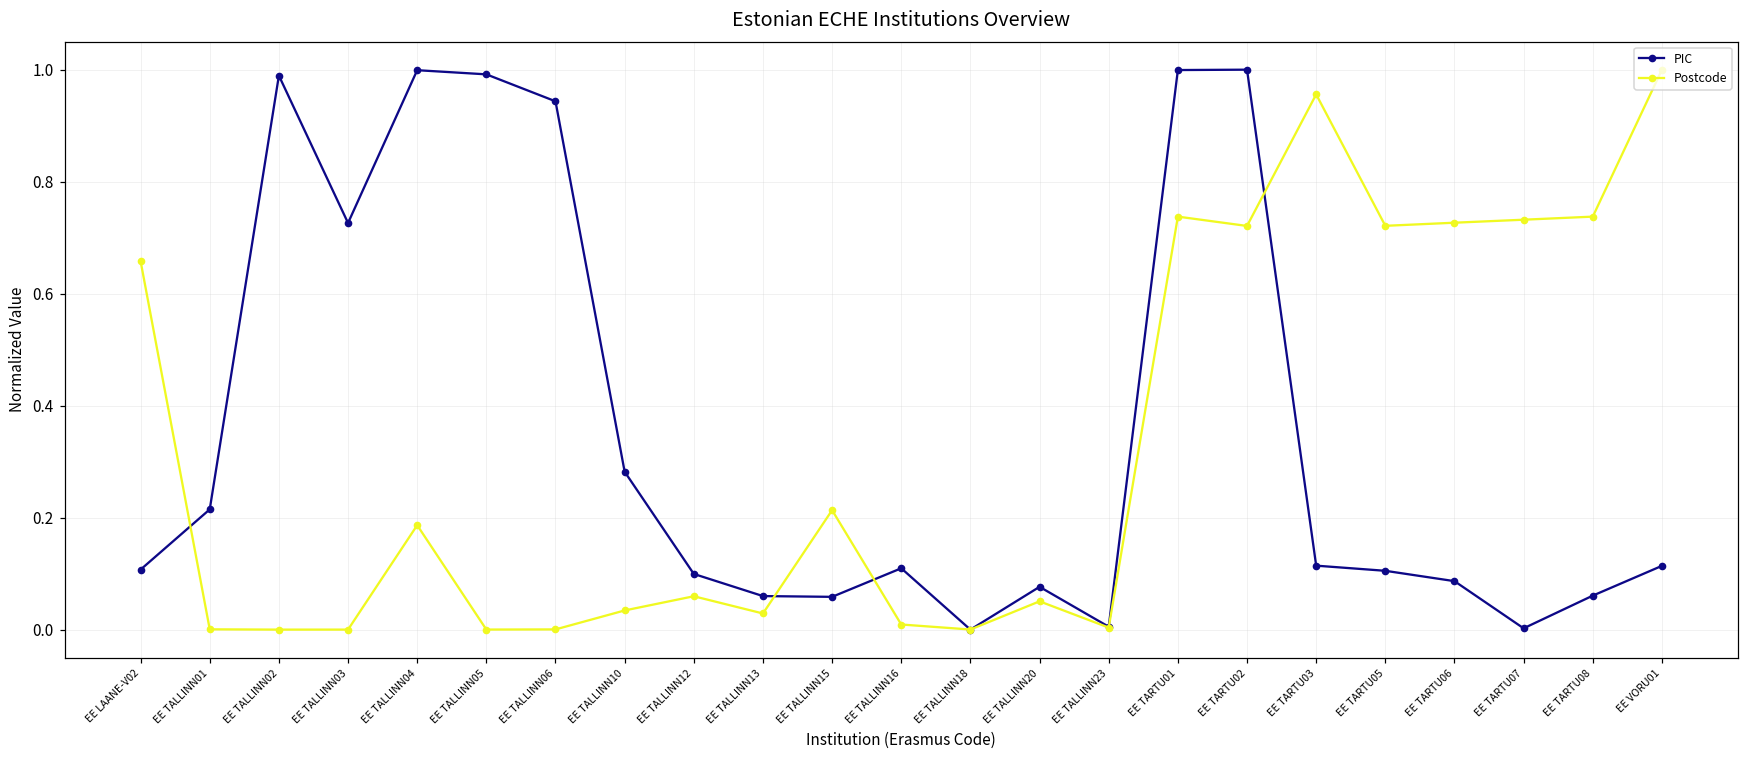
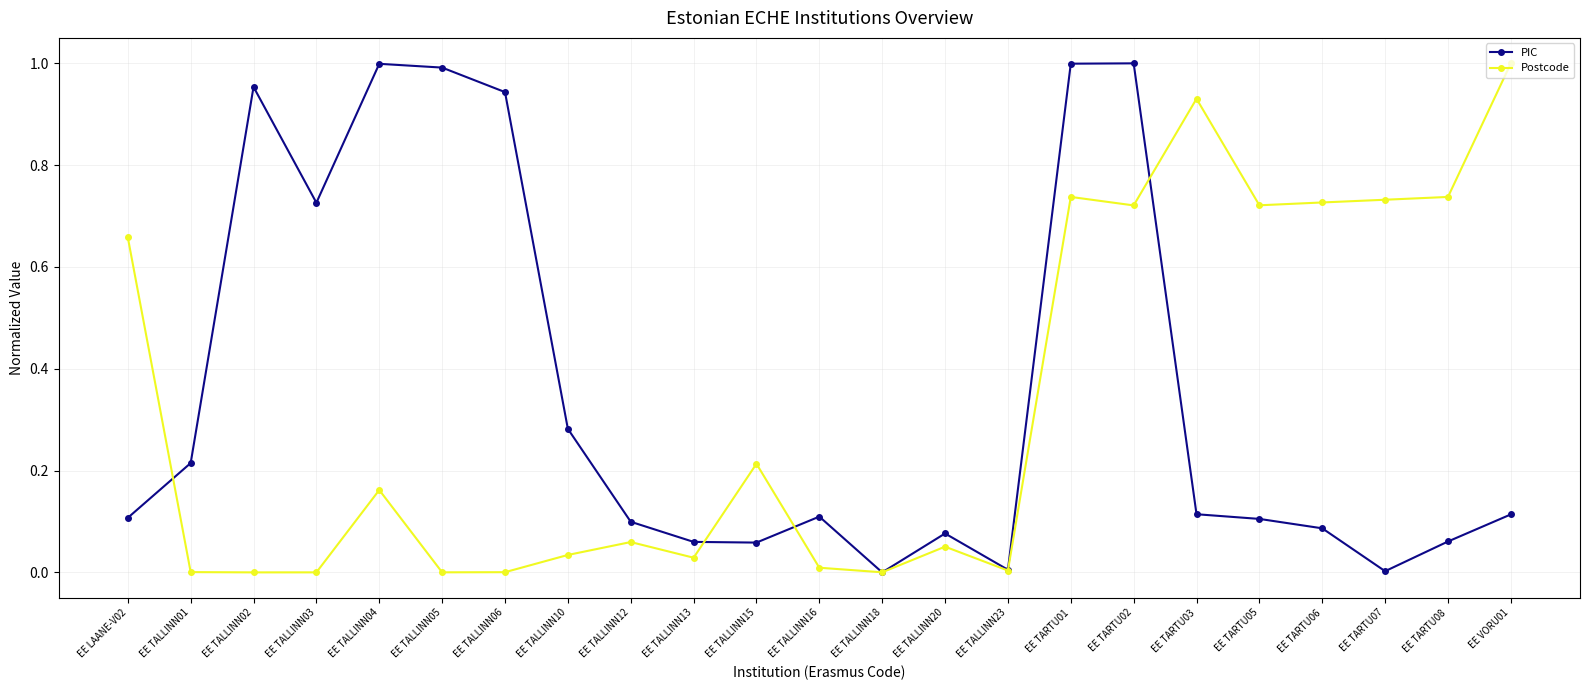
PIC, EE TALLINN02: 0.99 -> 0.95
Postcode, EE TALLINN04: 0.19 -> 0.16
Postcode, EE TARTU03: 0.96 -> 0.93
